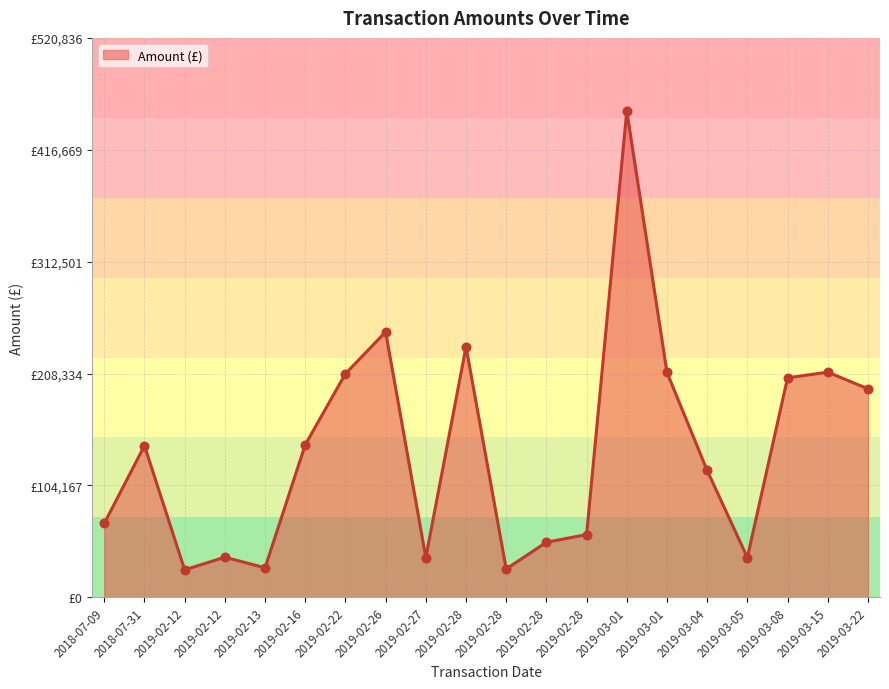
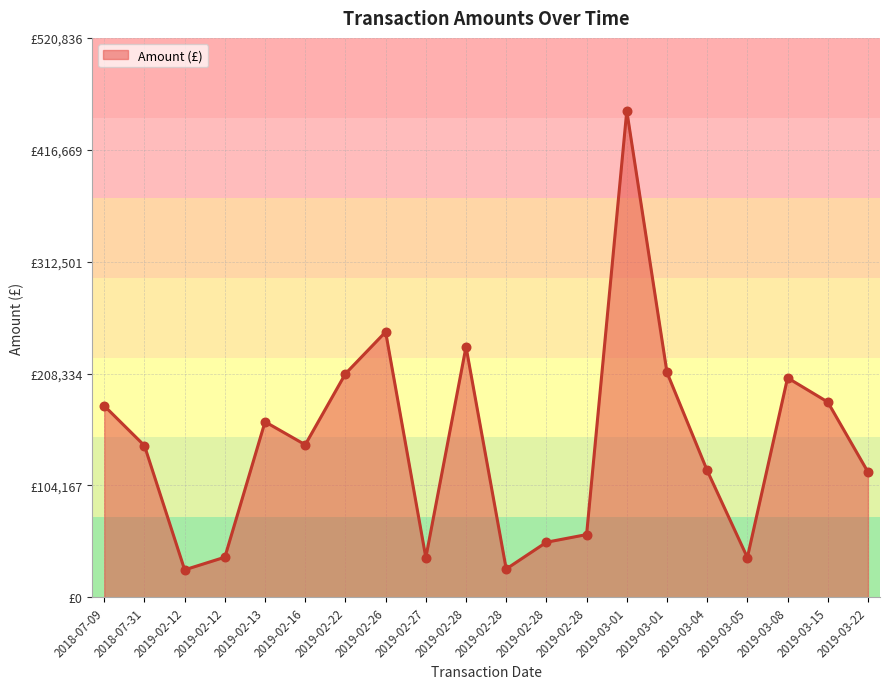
2018-07-09: £69,000 -> £178,000
2019-02-13: £27,000 -> £163,000
2019-03-15: £210,000 -> £182,000
2019-03-22: £194,000 -> £117,000
